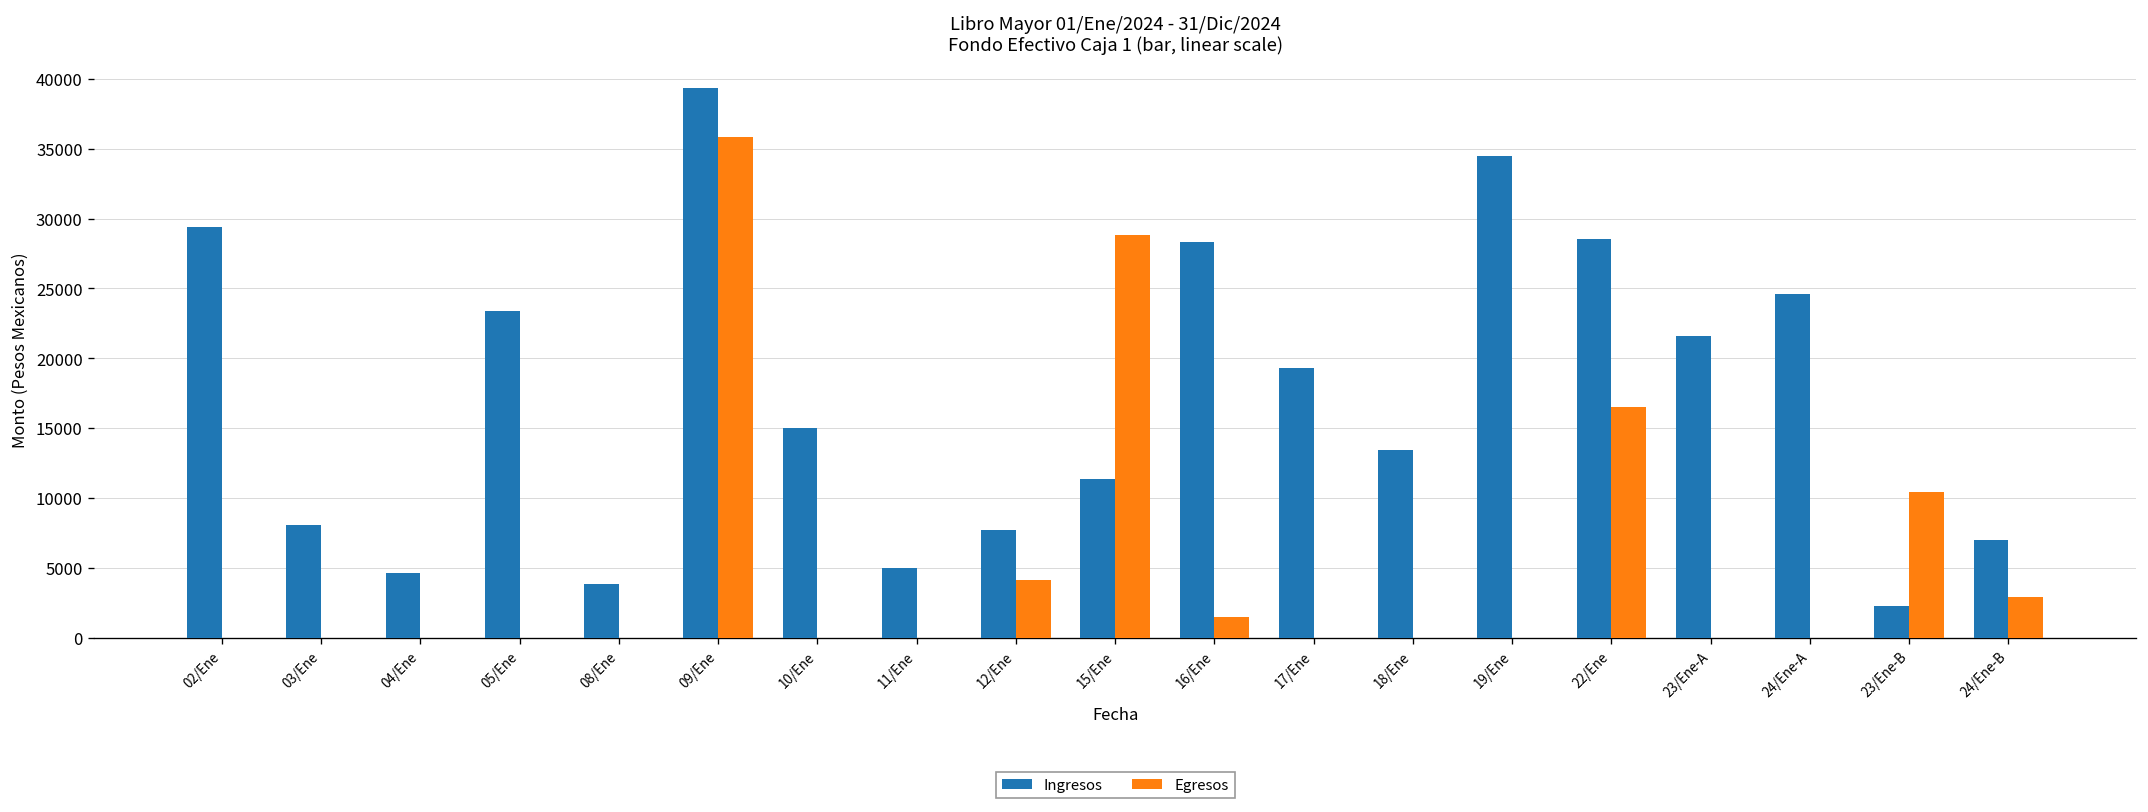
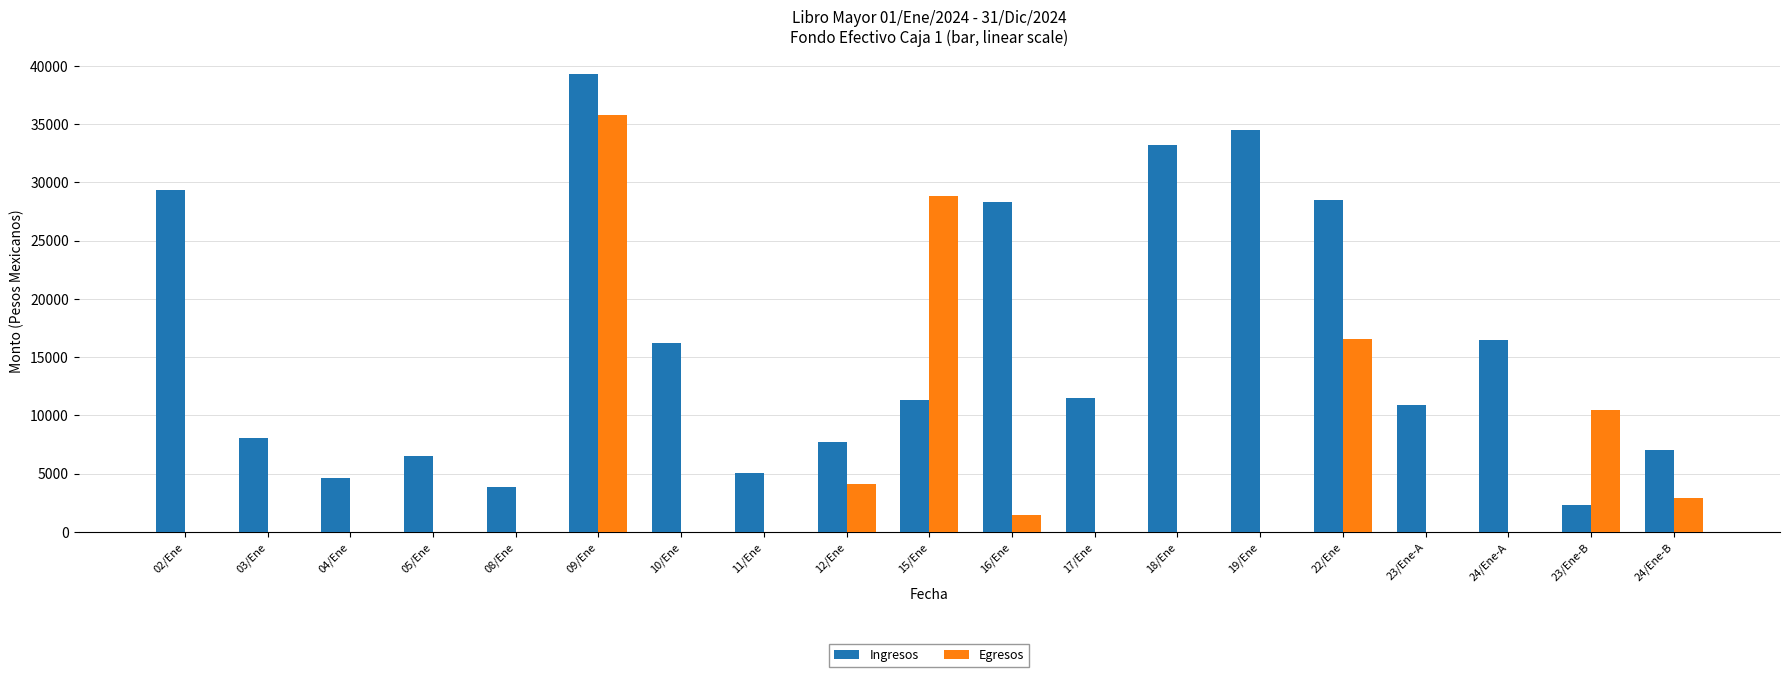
Ingresos, 05/Ene: 23400 -> 6500
Ingresos, 10/Ene: 15000 -> 16200
Ingresos, 17/Ene: 19300 -> 11500
Ingresos, 18/Ene: 13500 -> 33200
Ingresos, 23/Ene-A: 21600 -> 10900
Ingresos, 24/Ene-A: 24600 -> 16500
